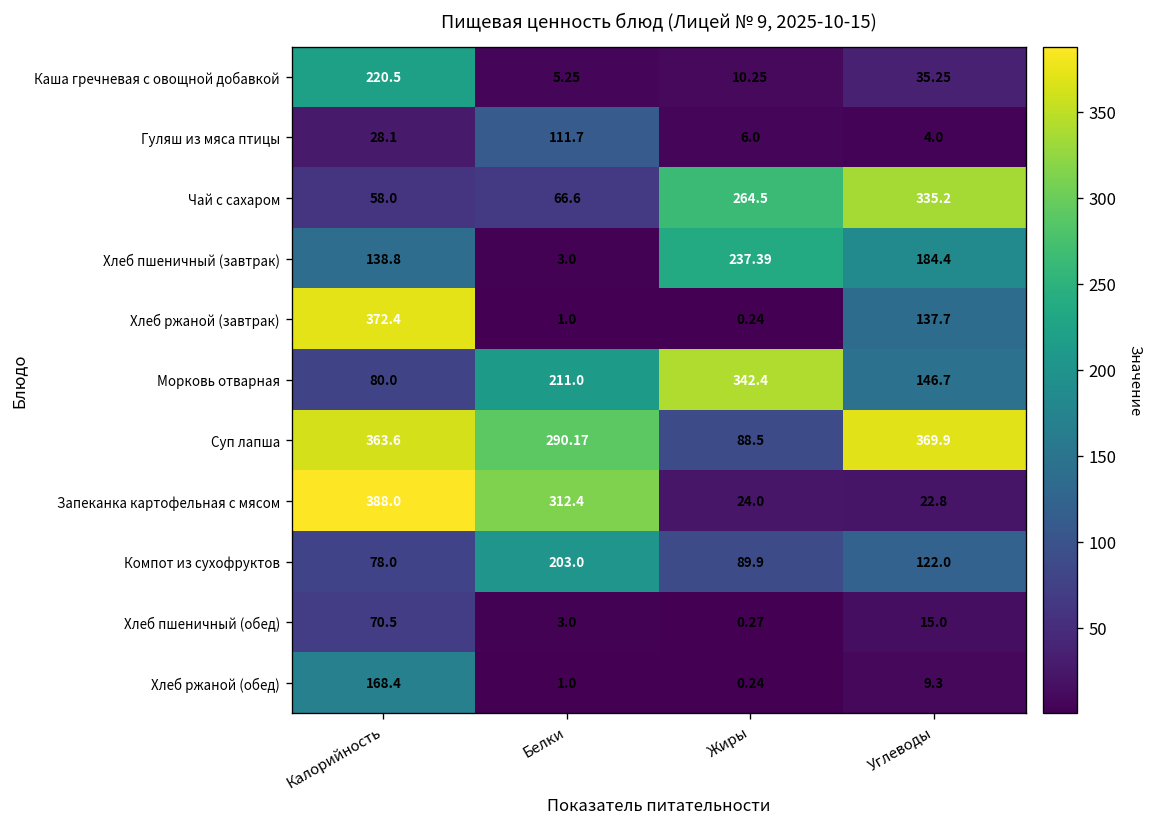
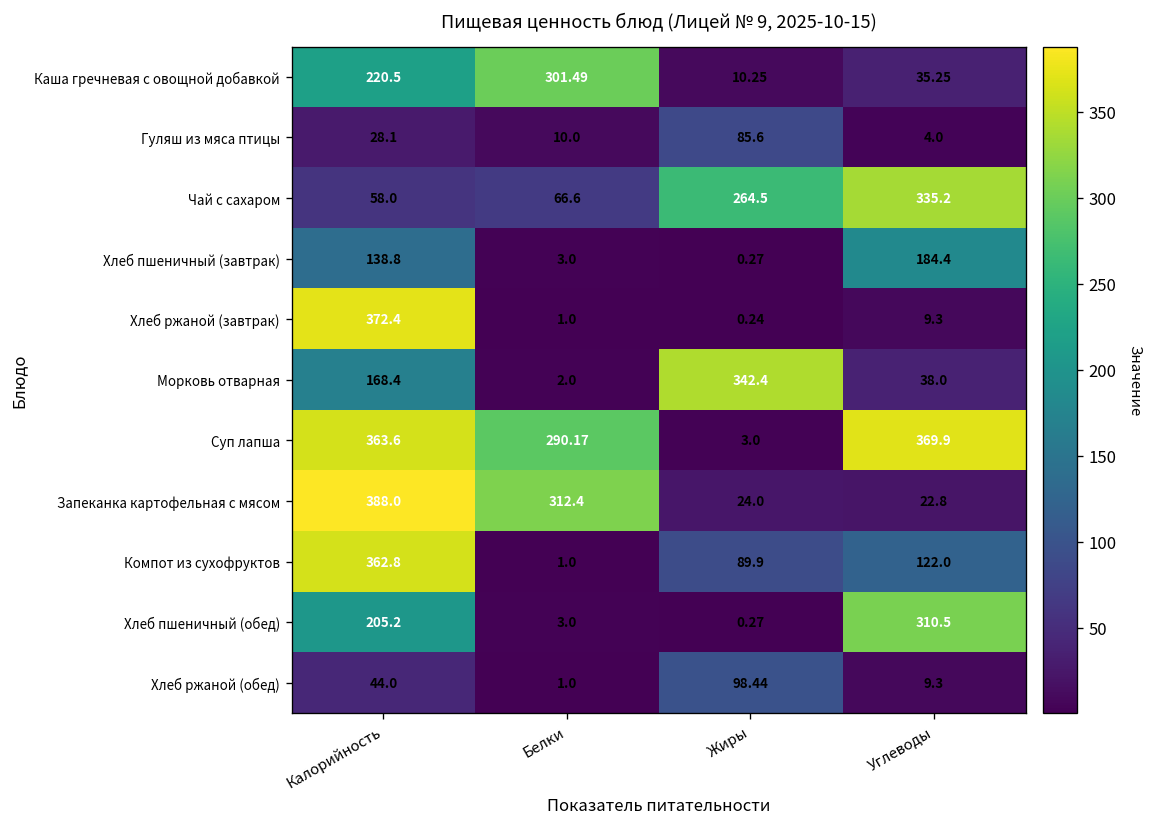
Каша гречневая с овощной добавкой, Белки: 5.25 -> 301.49
Гуляш из мяса птицы, Белки: 111.7 -> 10.0
Гуляш из мяса птицы, Жиры: 6.0 -> 85.6
Хлеб пшеничный (завтрак), Жиры: 237.39 -> 0.27
Хлеб ржаной (завтрак), Углеводы: 137.7 -> 9.3
Морковь отварная, Калорийность: 80.0 -> 168.4
Морковь отварная, Белки: 211.0 -> 2.0
Морковь отварная, Углеводы: 146.7 -> 38.0
Суп лапша, Жиры: 88.5 -> 3.0
Компот из сухофруктов, Калорийность: 78.0 -> 362.8
Компот из сухофруктов, Белки: 203.0 -> 1.0
Хлеб пшеничный (обед), Калорийность: 70.5 -> 205.2
Хлеб пшеничный (обед), Углеводы: 15.0 -> 310.5
Хлеб ржаной (обед), Калорийность: 168.4 -> 44.0
Хлеб ржаной (обед), Жиры: 0.24 -> 98.44
